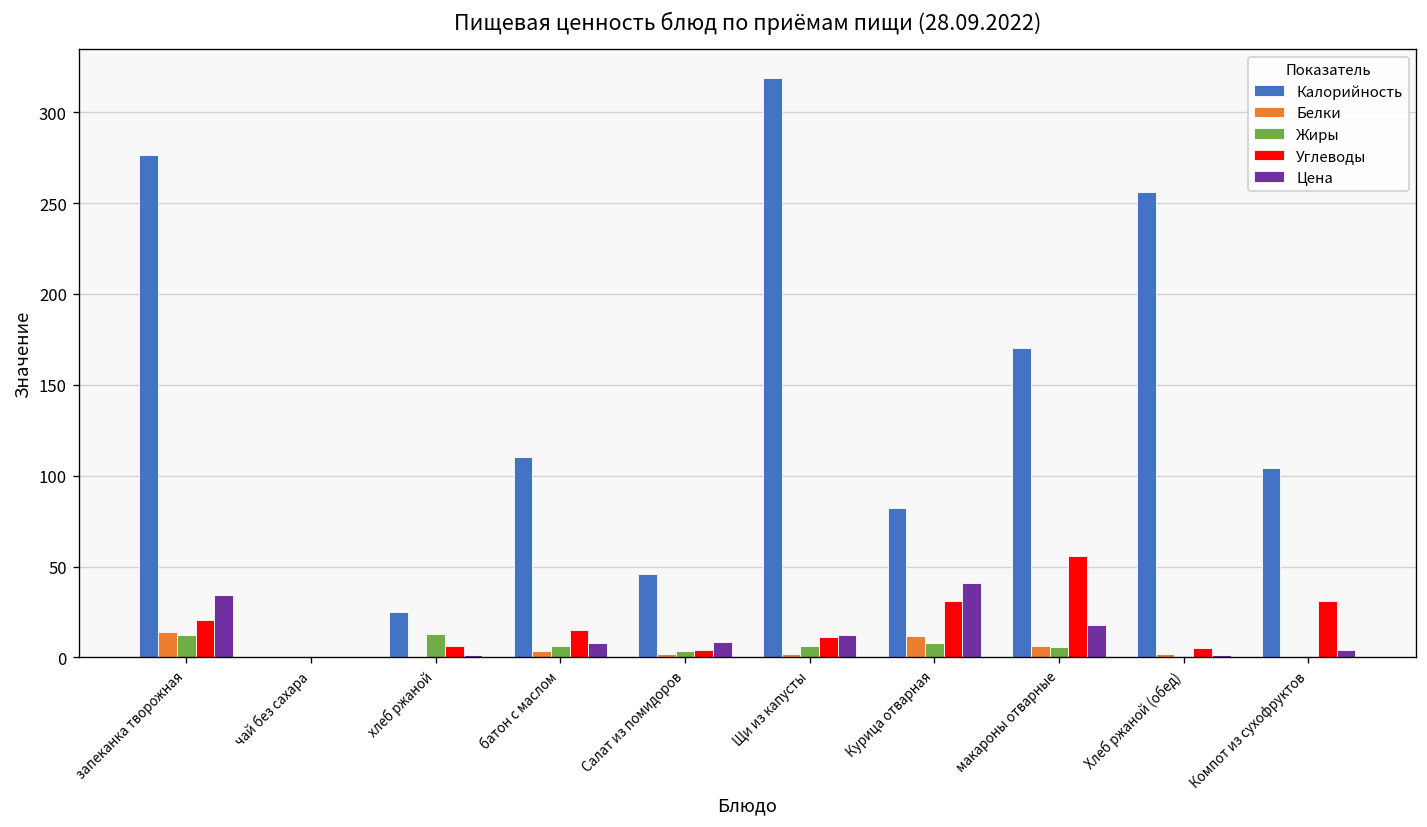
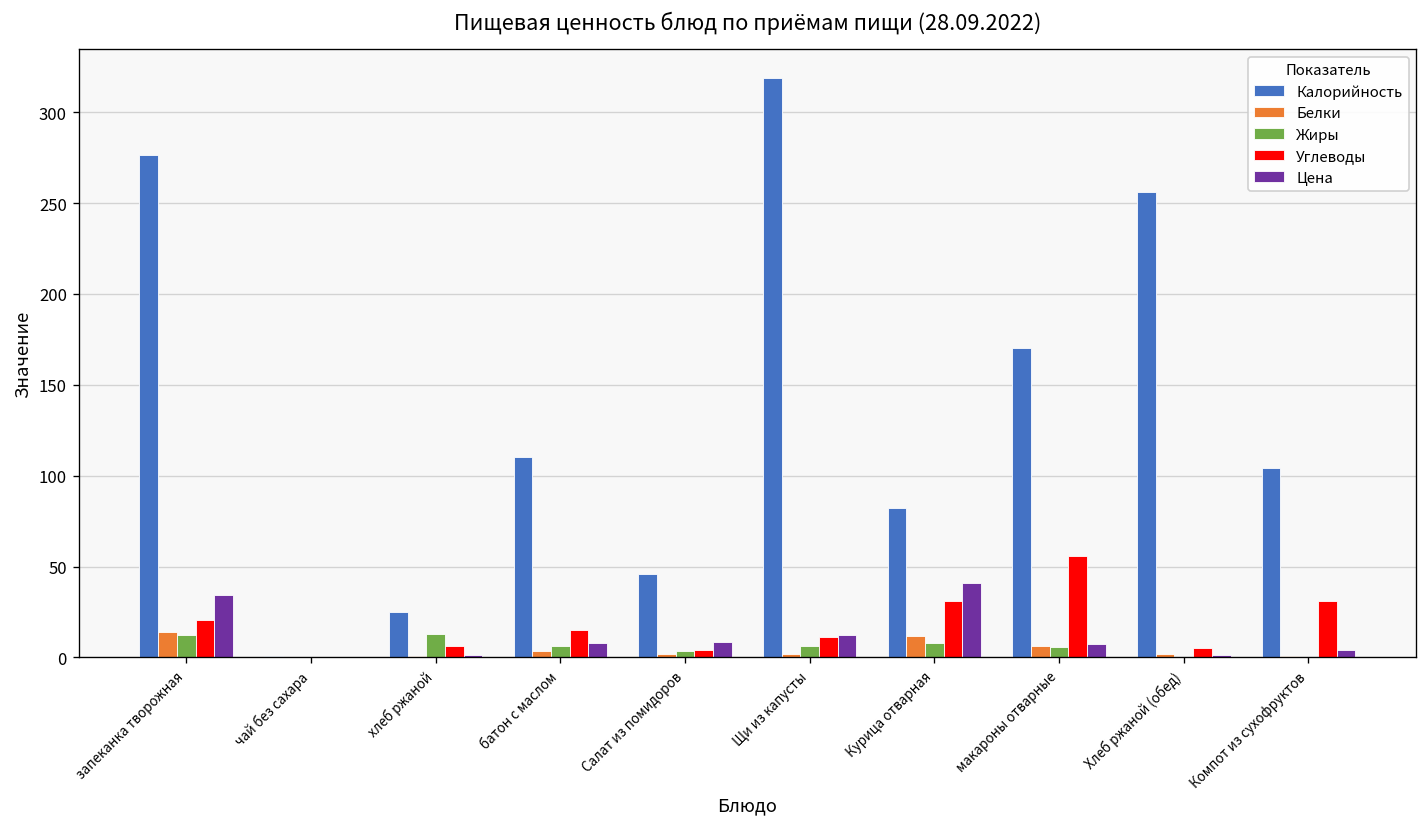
Цена, макароны отварные: 18 -> 8
